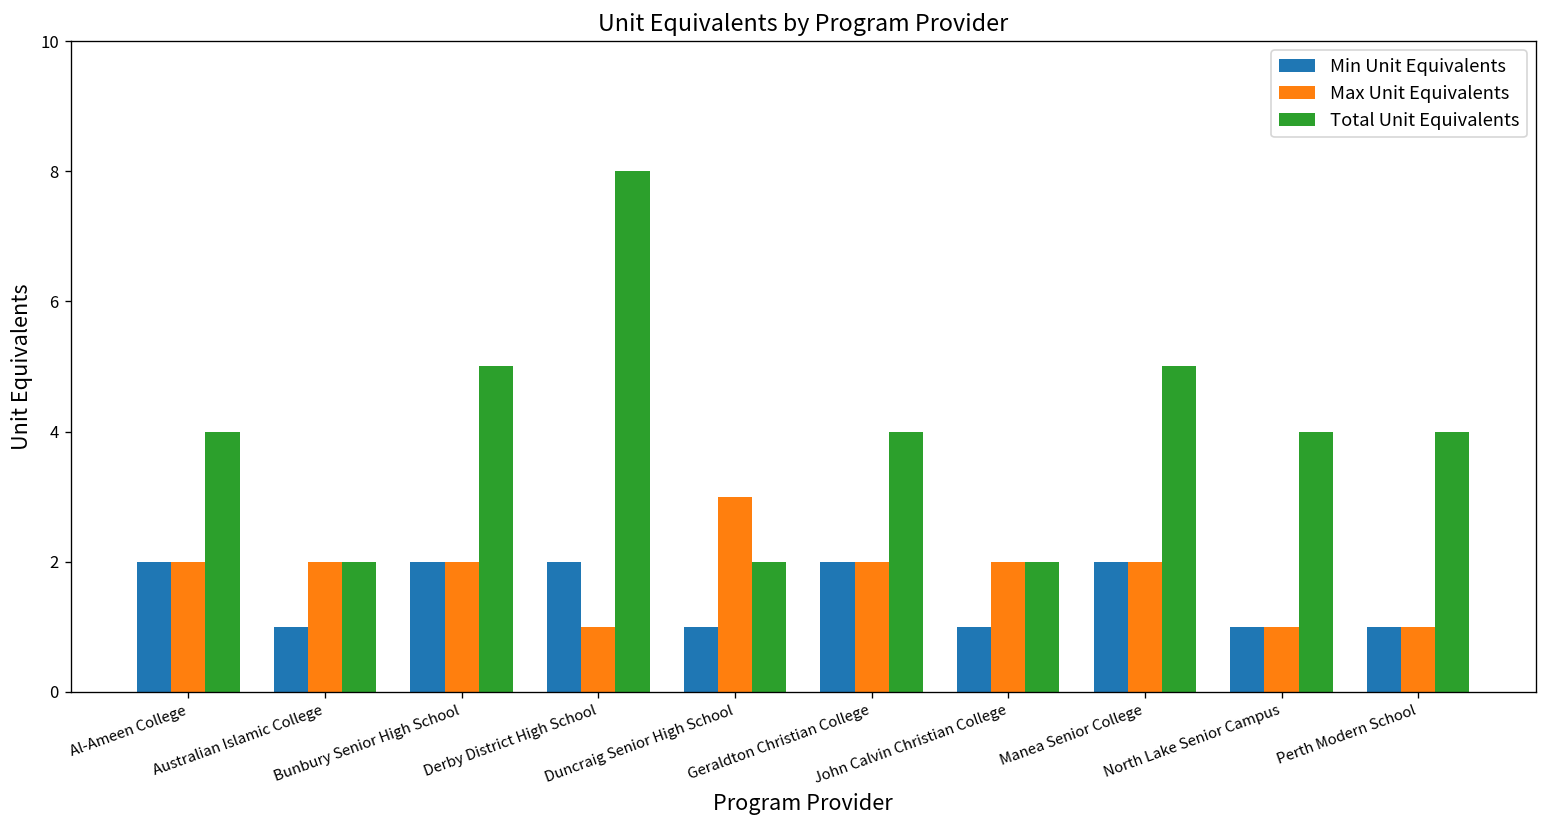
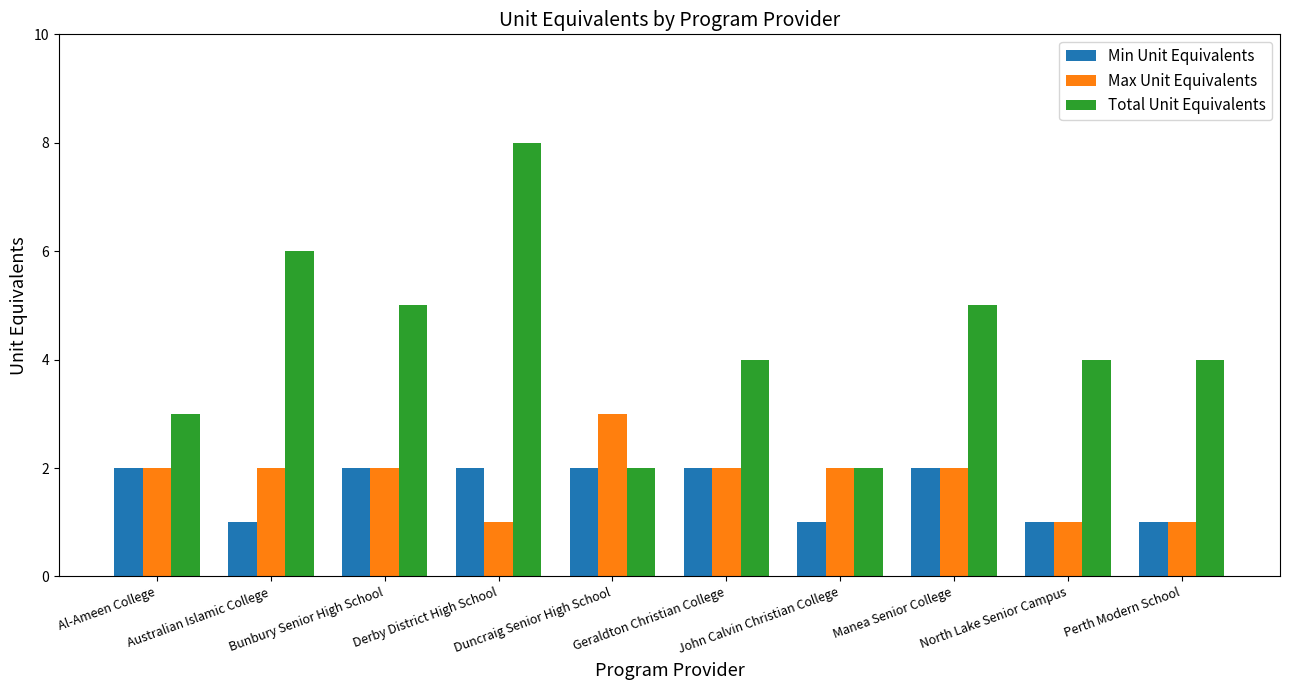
Total Unit Equivalents, Al-Ameen College: 4 -> 3
Total Unit Equivalents, Australian Islamic College: 2 -> 6
Min Unit Equivalents, Duncraig Senior High School: 1 -> 2
